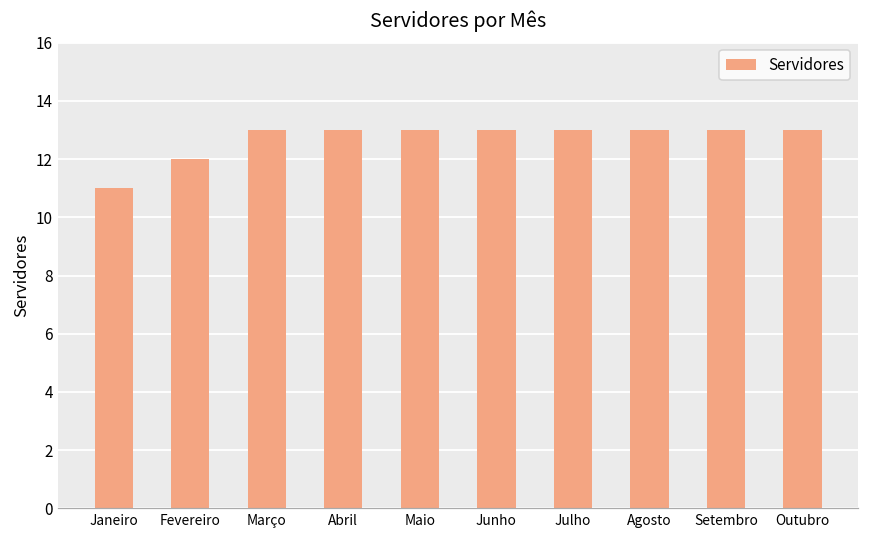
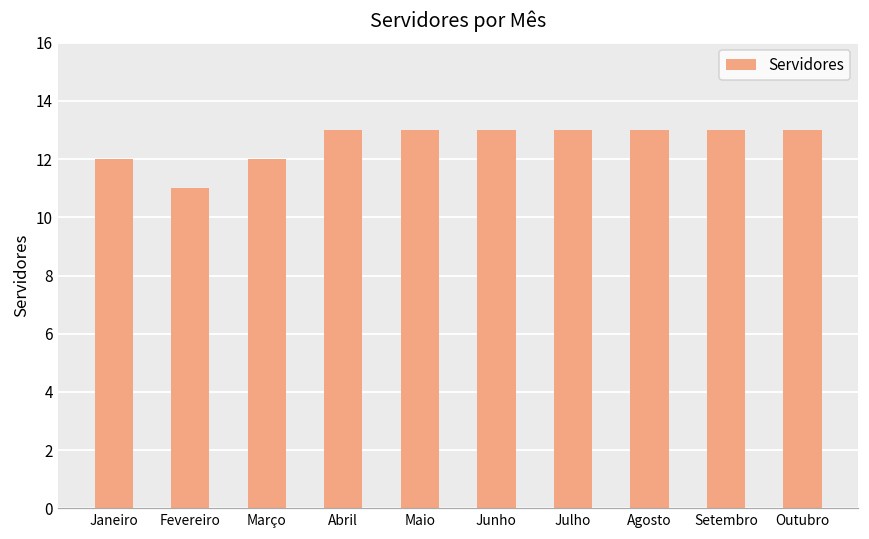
Janeiro: 11 -> 12
Fevereiro: 12 -> 11
Março: 13 -> 12
